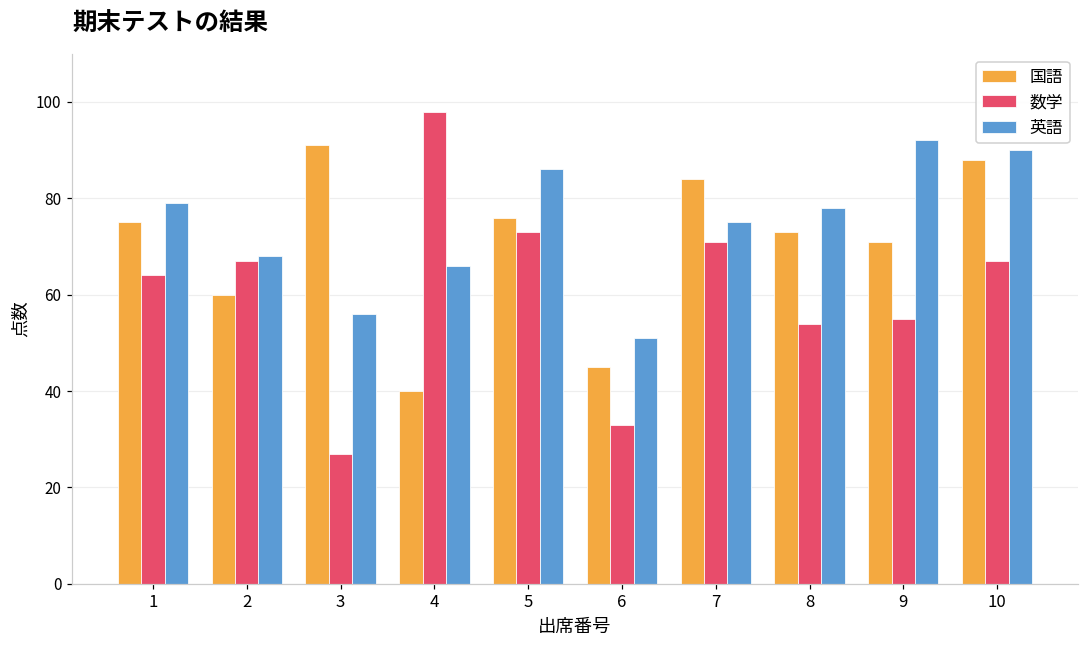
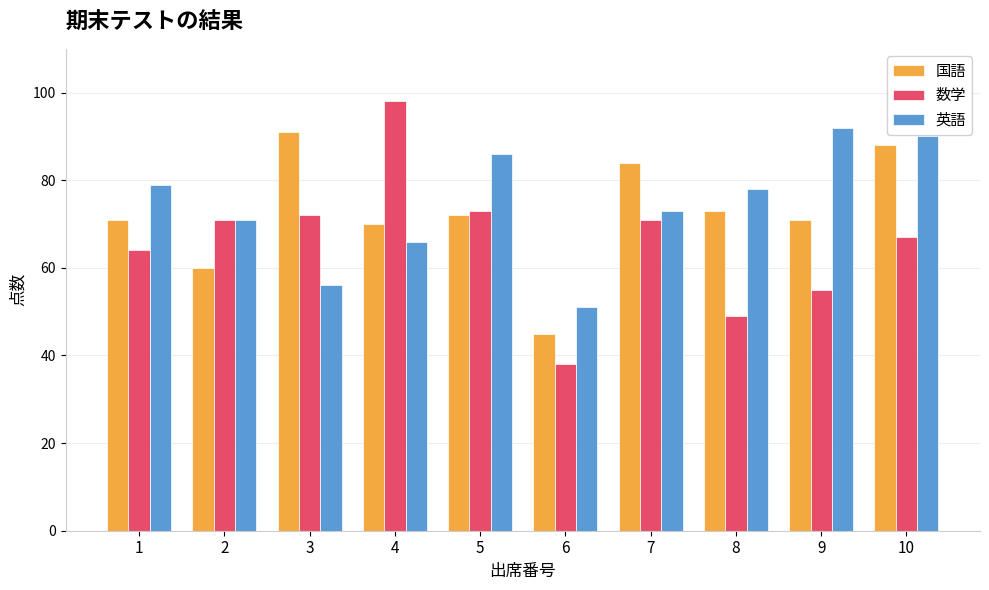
国語, 1: 75 -> 71
数学, 2: 67 -> 71
英語, 2: 68 -> 71
数学, 3: 27 -> 72
国語, 4: 40 -> 70
国語, 5: 76 -> 72
数学, 6: 33 -> 38
英語, 7: 75 -> 73
数学, 8: 54 -> 49
